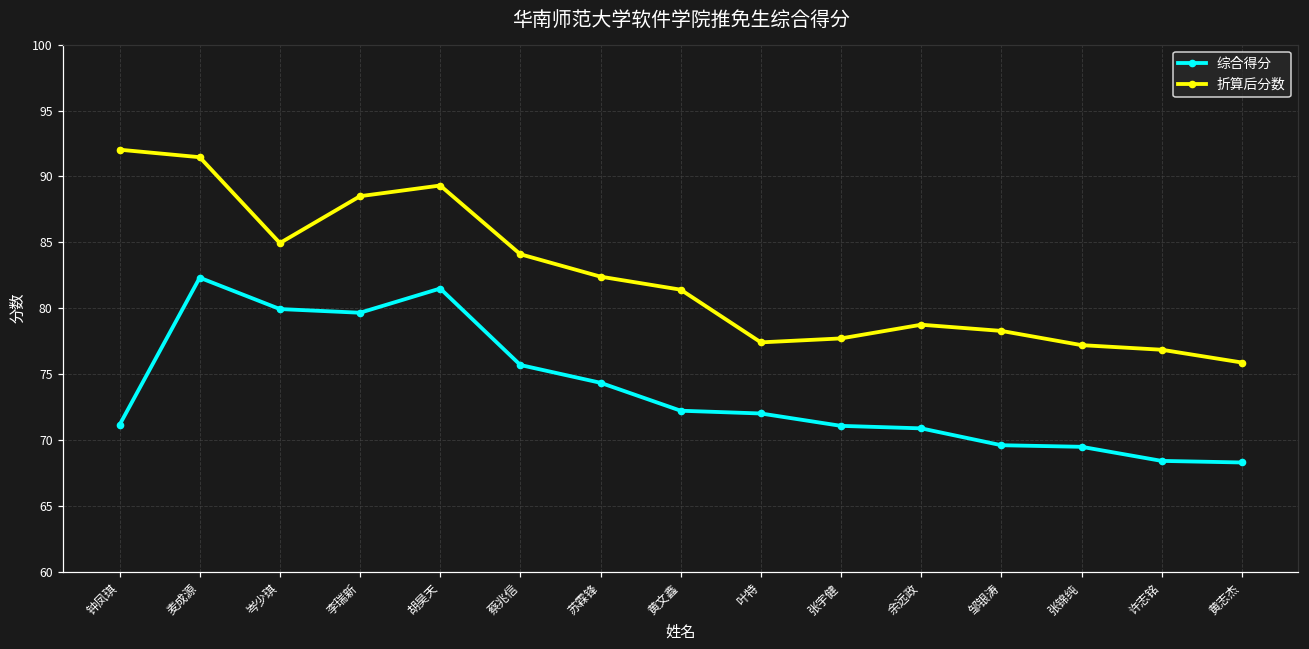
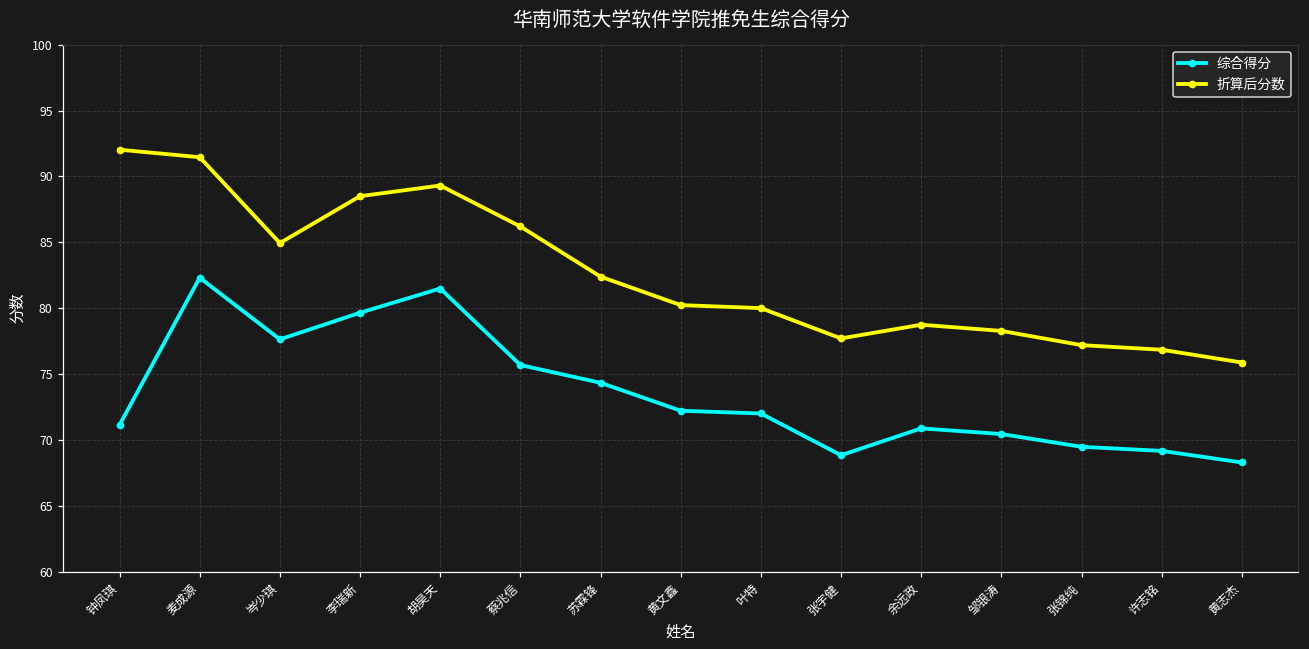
综合得分, 岑少琪: 79.9 -> 77.6
折算后分数, 蔡兆信: 84.1 -> 86.2
折算后分数, 黄文鑫: 81.4 -> 80.2
折算后分数, 叶特: 77.4 -> 80.0
综合得分, 张宇健: 71.1 -> 68.8
综合得分, 邹银涛: 69.6 -> 70.4
综合得分, 许志铭: 68.4 -> 69.2
